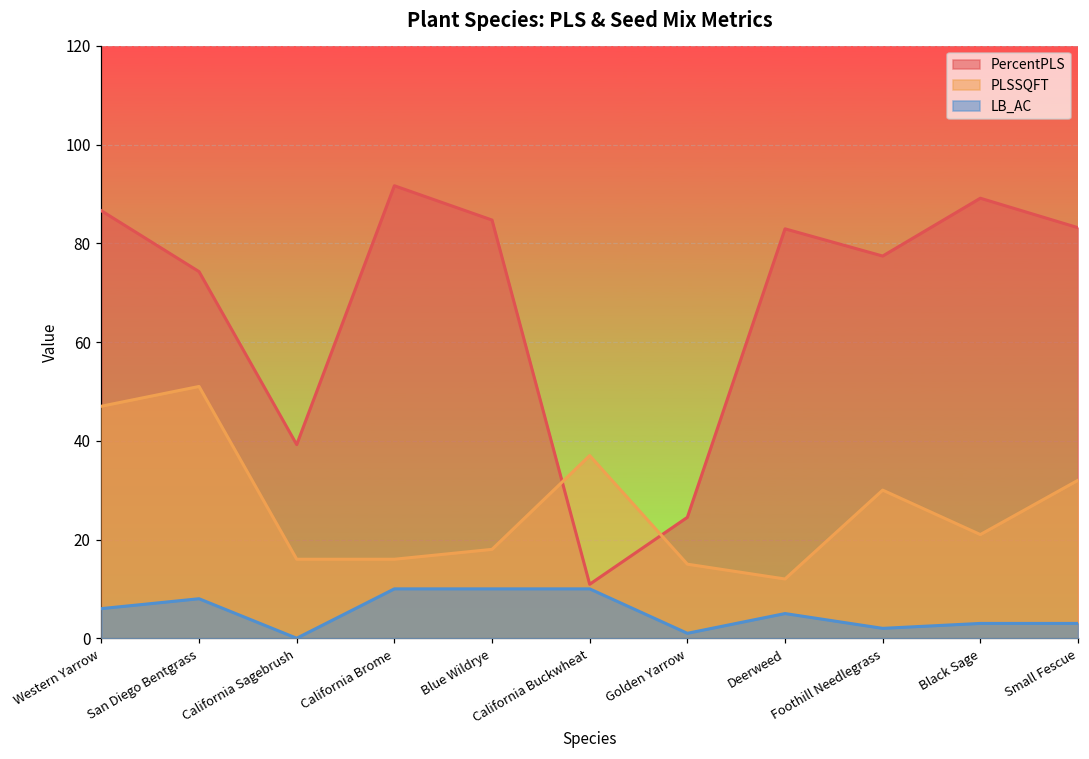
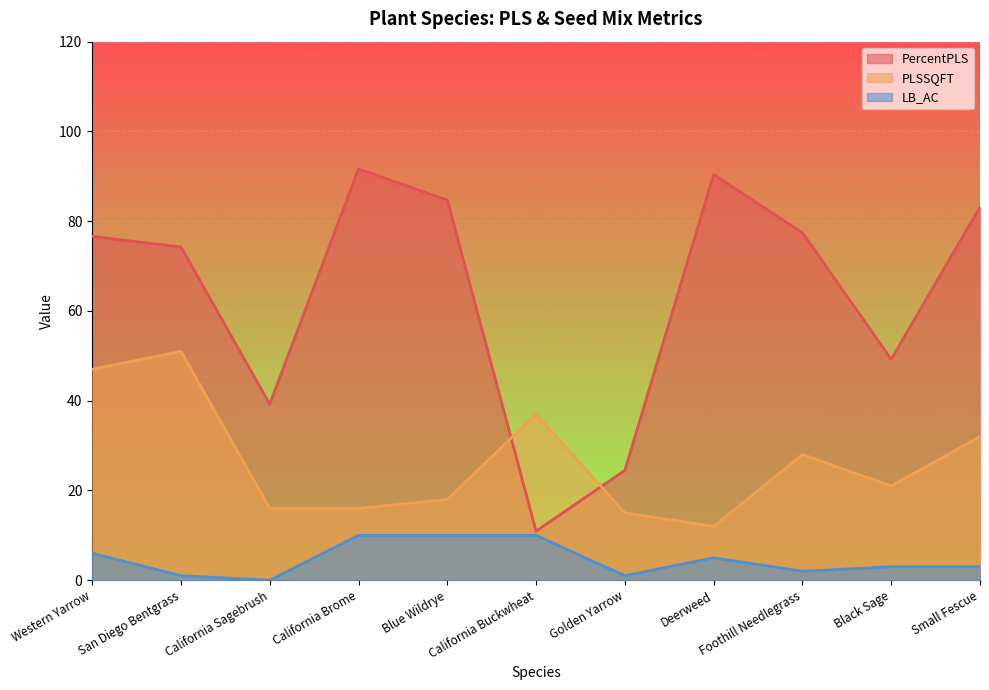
PercentPLS, Western Yarrow: 87 -> 77
LB_AC, San Diego Bentgrass: 8 -> 1
PercentPLS, Deerweed: 83 -> 90
PLSSQFT, Foothill Needlegrass: 30 -> 28
PercentPLS, Black Sage: 89 -> 49
